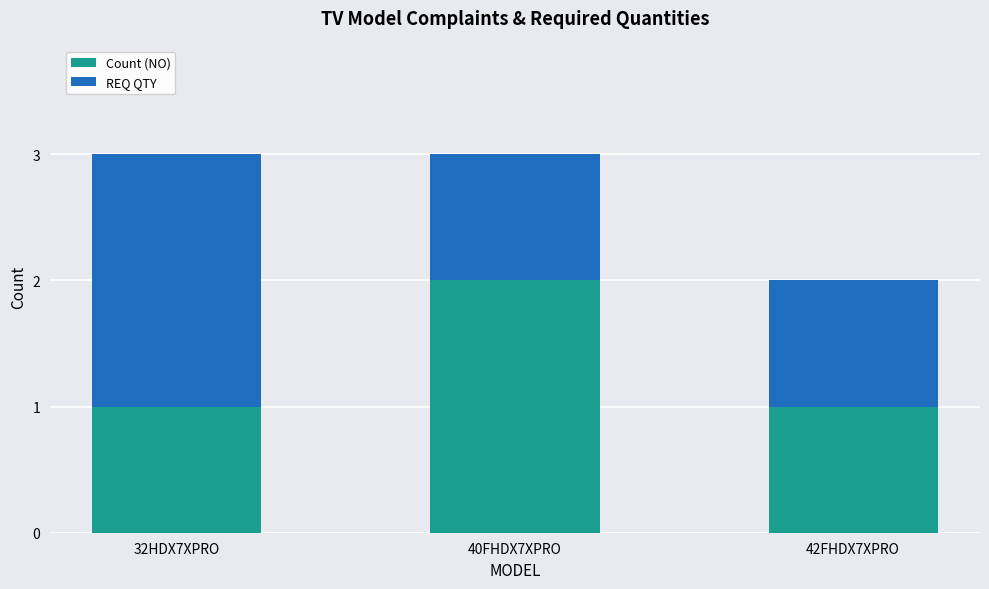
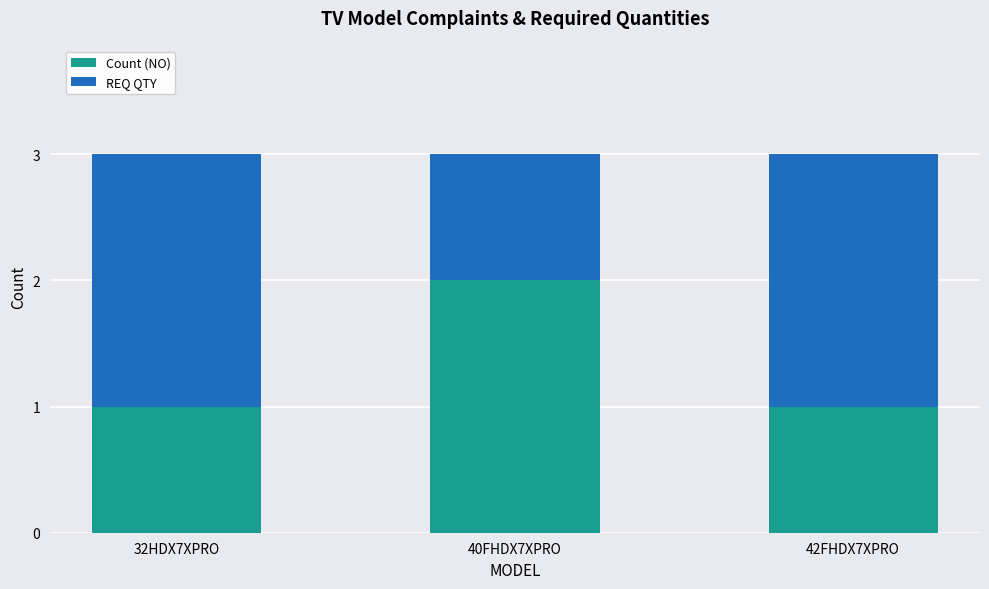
REQ QTY, 42FHDX7XPRO: 1 -> 2
